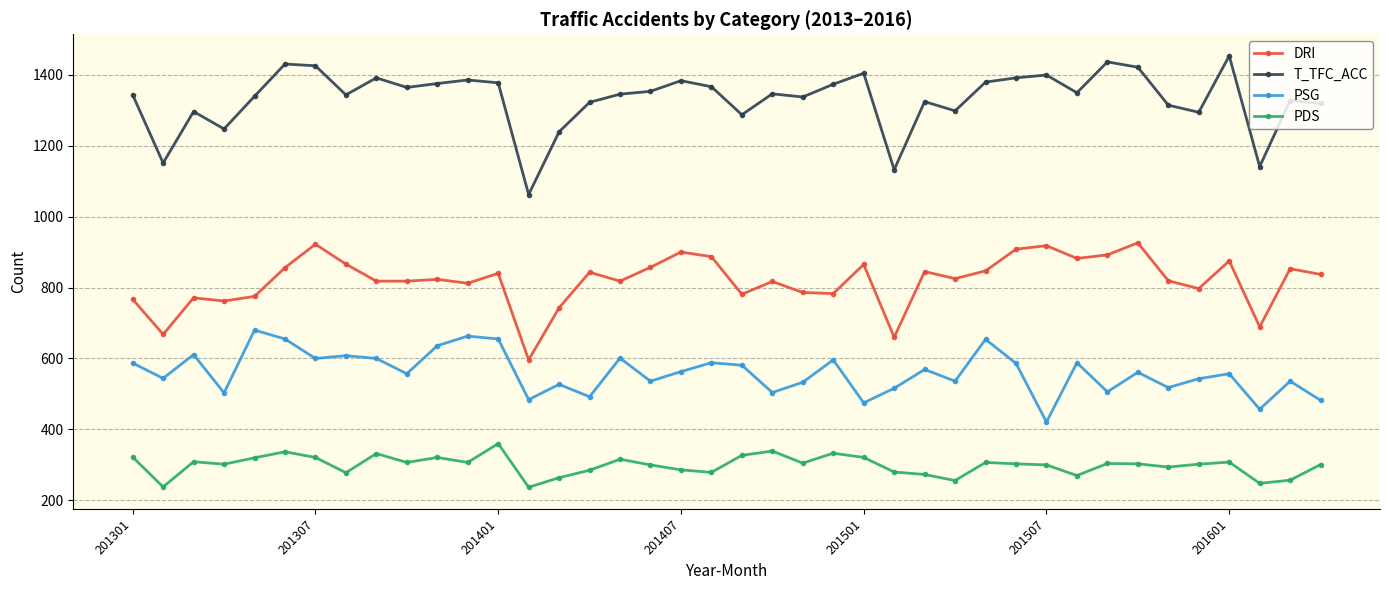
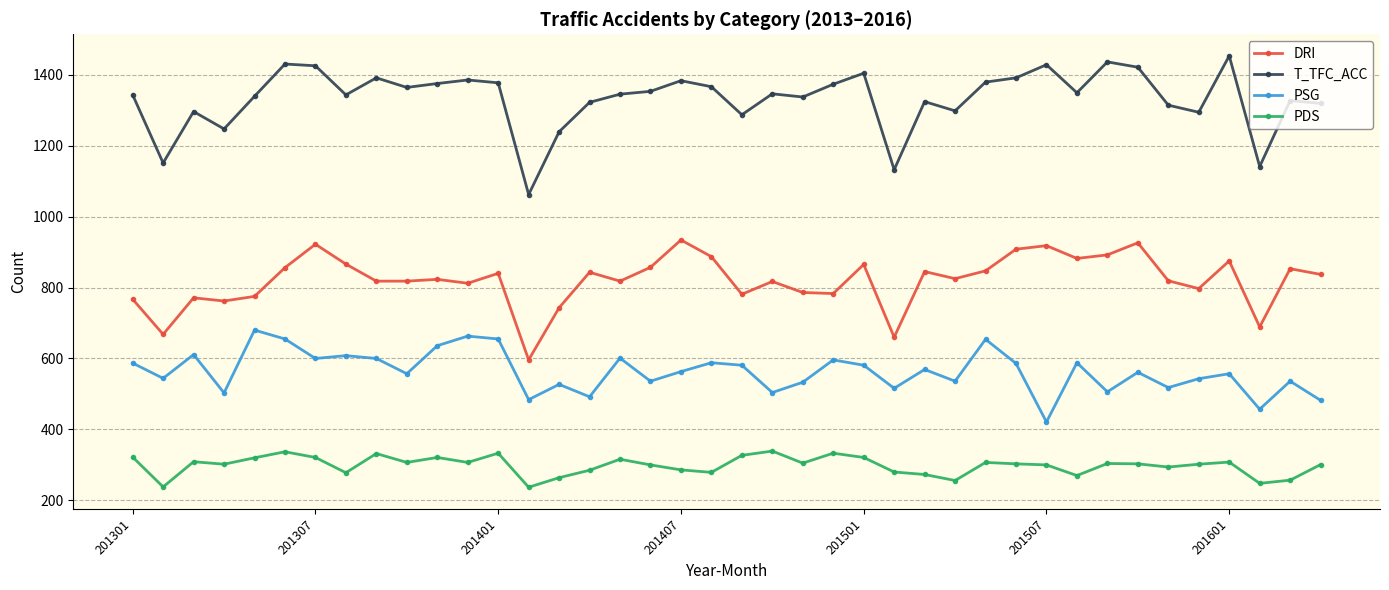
PDS, 201401: 360 -> 330
DRI, 201407: 900 -> 930
PSG, 201501: 480 -> 580
T_TFC_ACC, 201507: 1400 -> 1430
